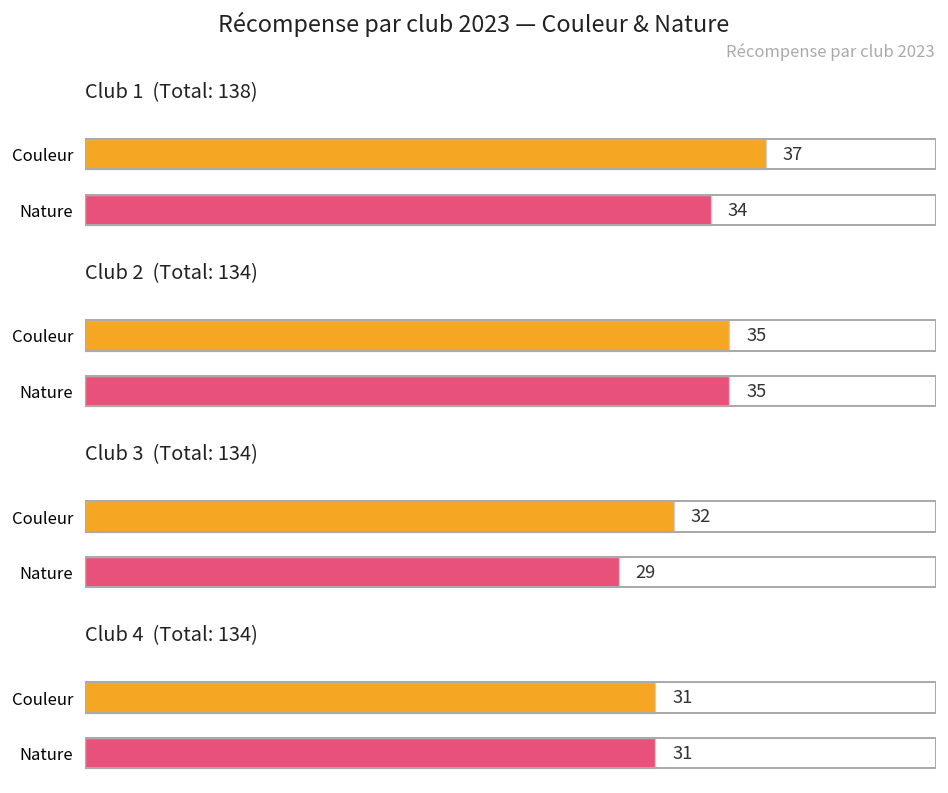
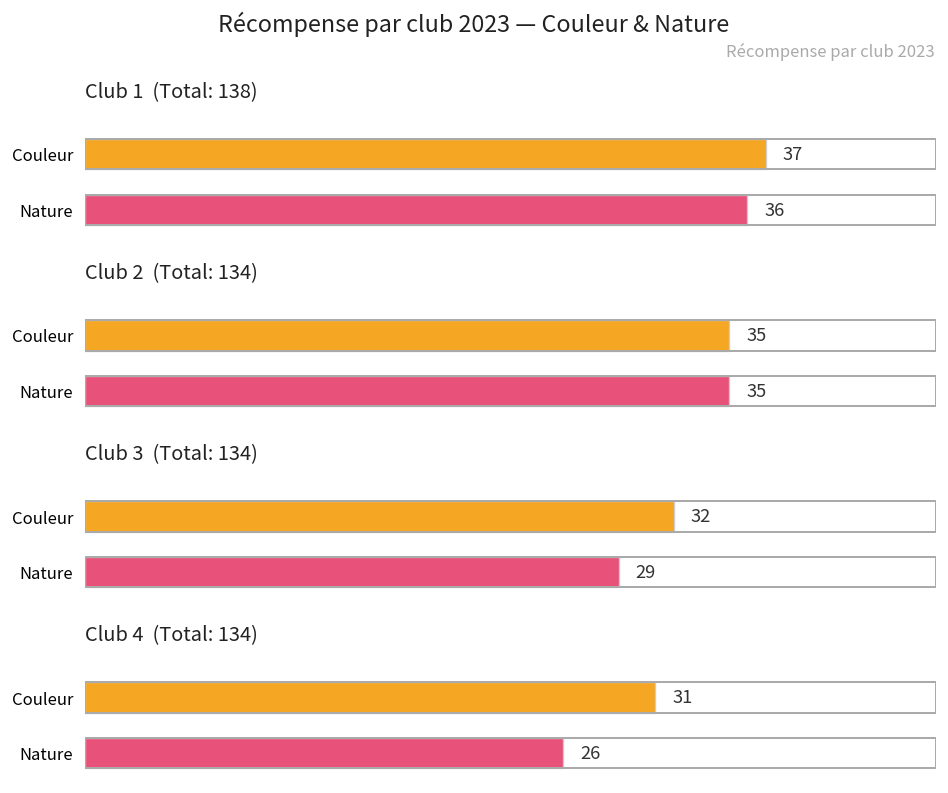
Club 1 (Total: 138), Nature: 34 -> 36
Club 4 (Total: 134), Nature: 31 -> 26
